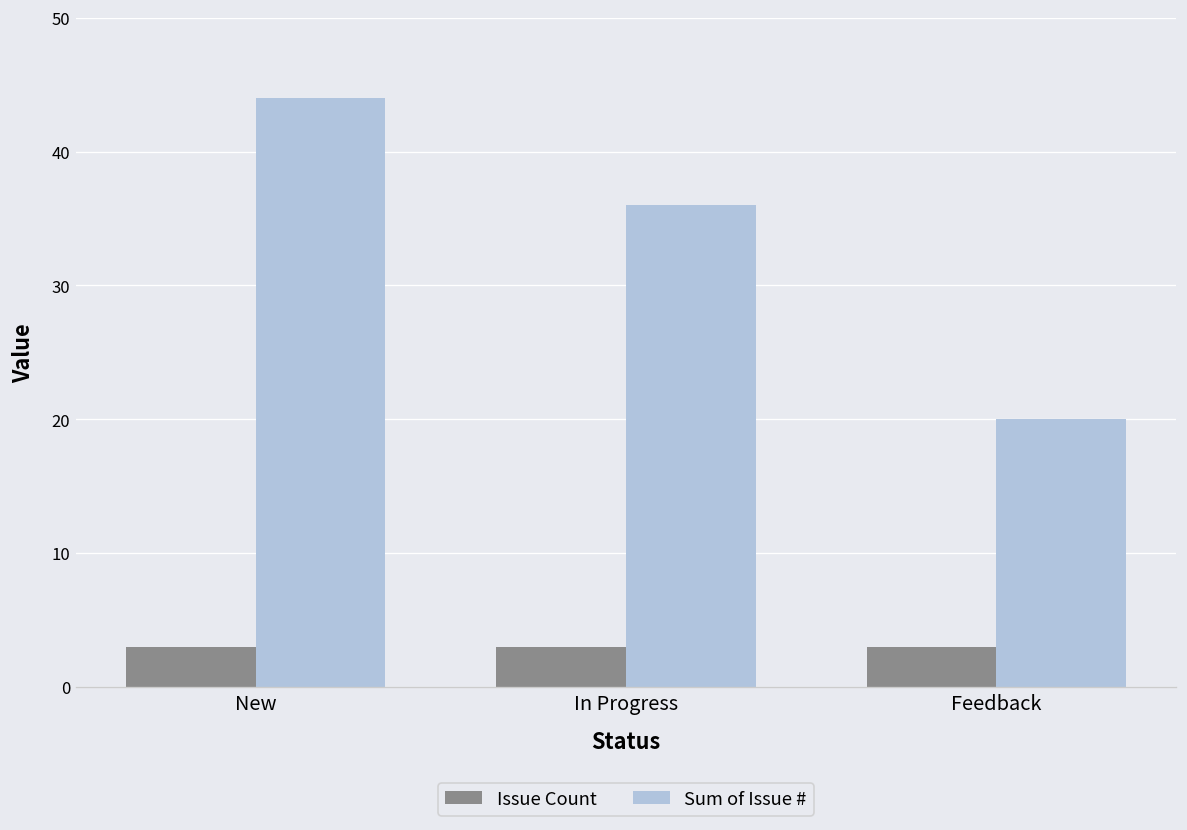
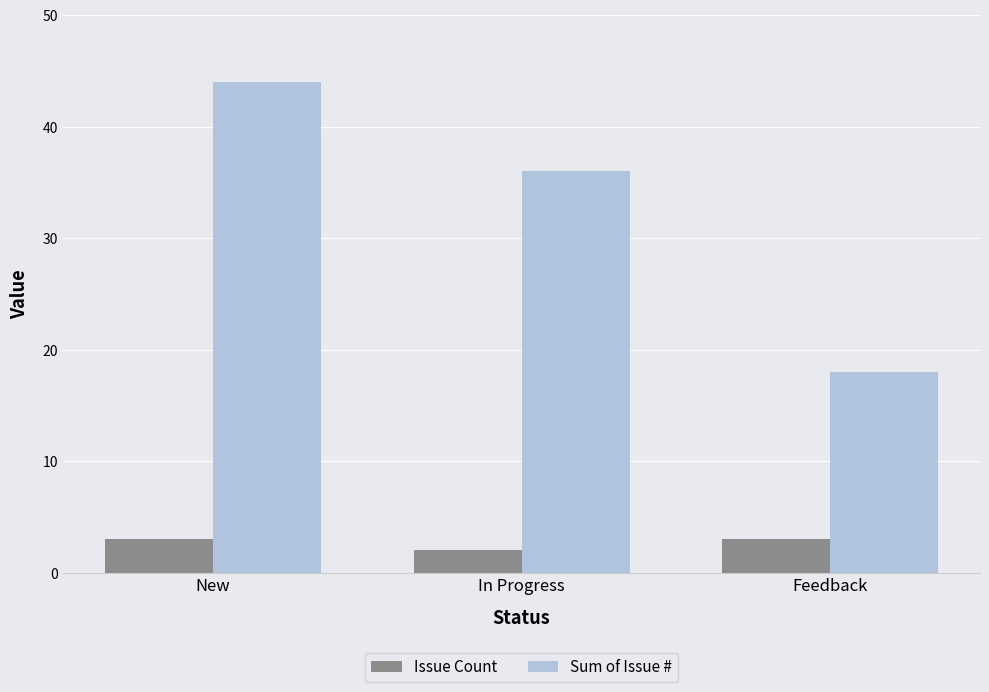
Issue Count, In Progress: 3 -> 2
Sum of Issue #, Feedback: 20 -> 18
